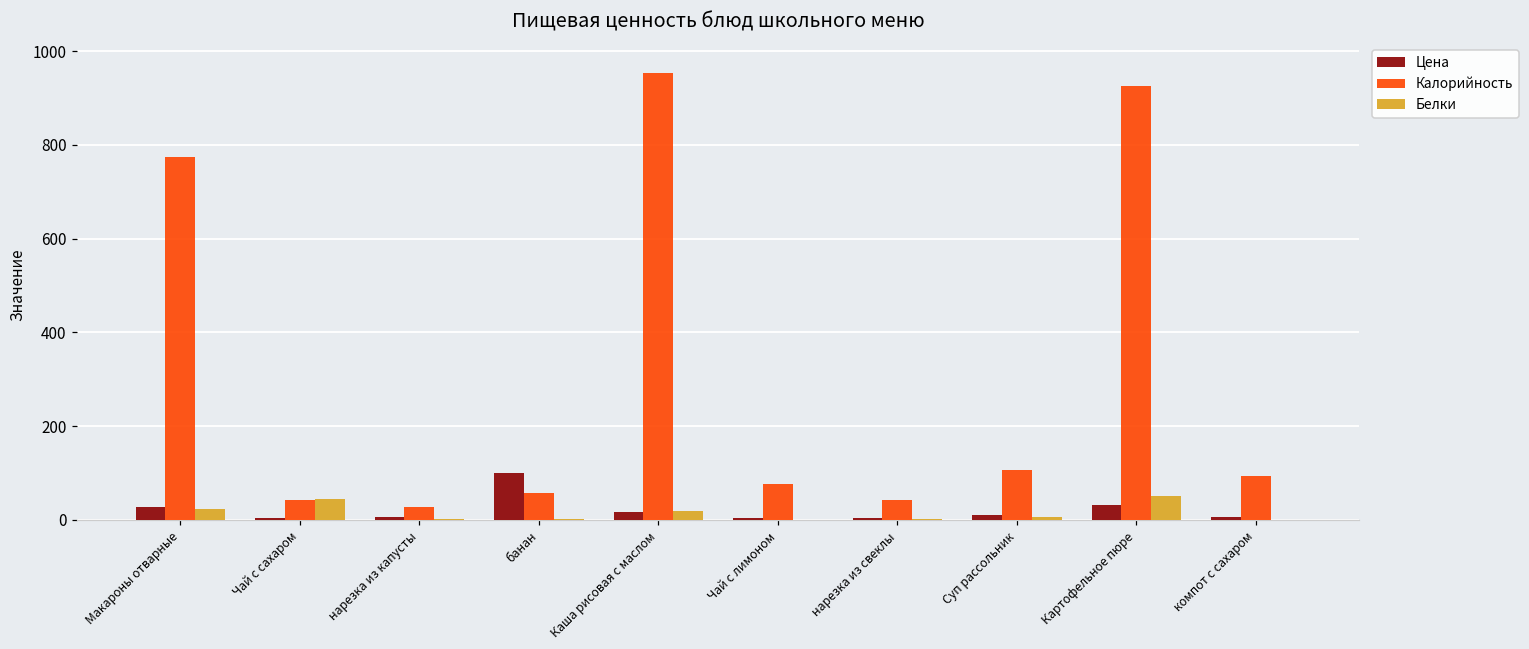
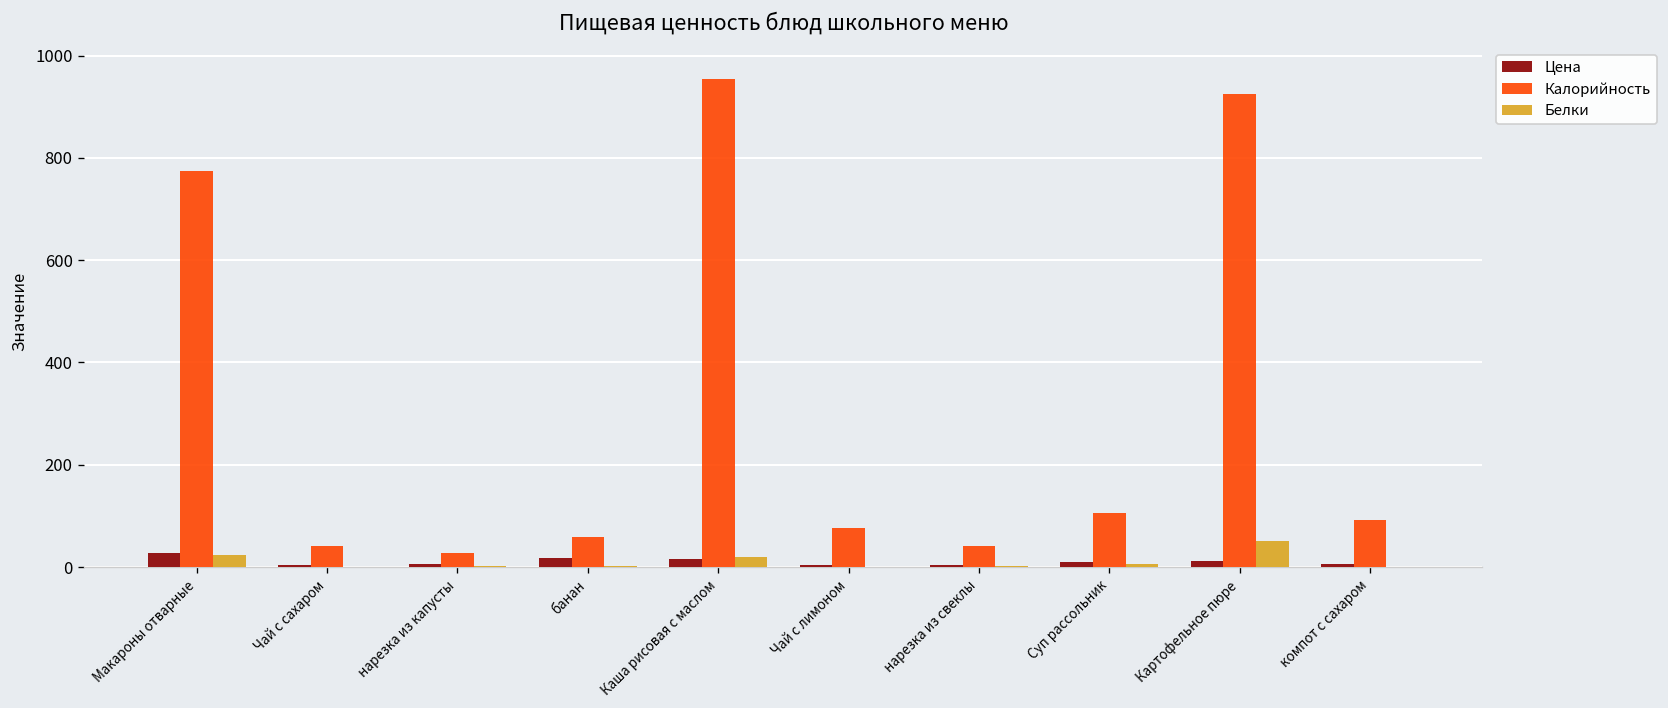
Белки, Чай с сахаром: 40 -> 0
Цена, банан: 100 -> 20
Цена, Картофельное пюре: 30 -> 10
